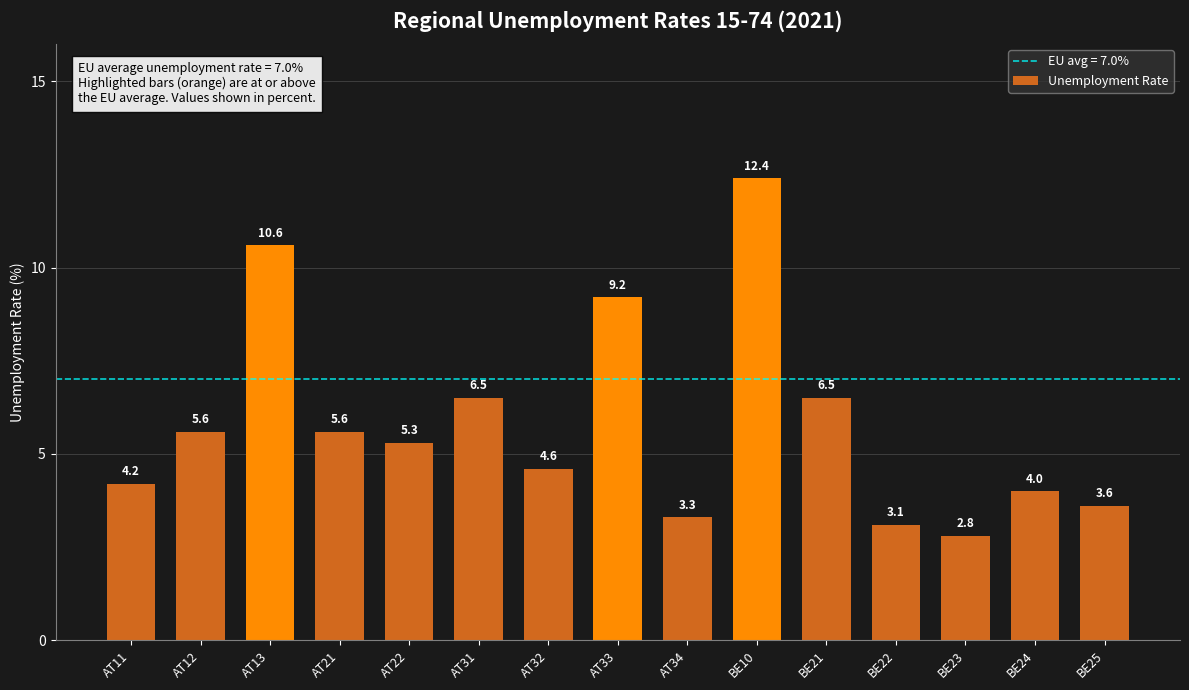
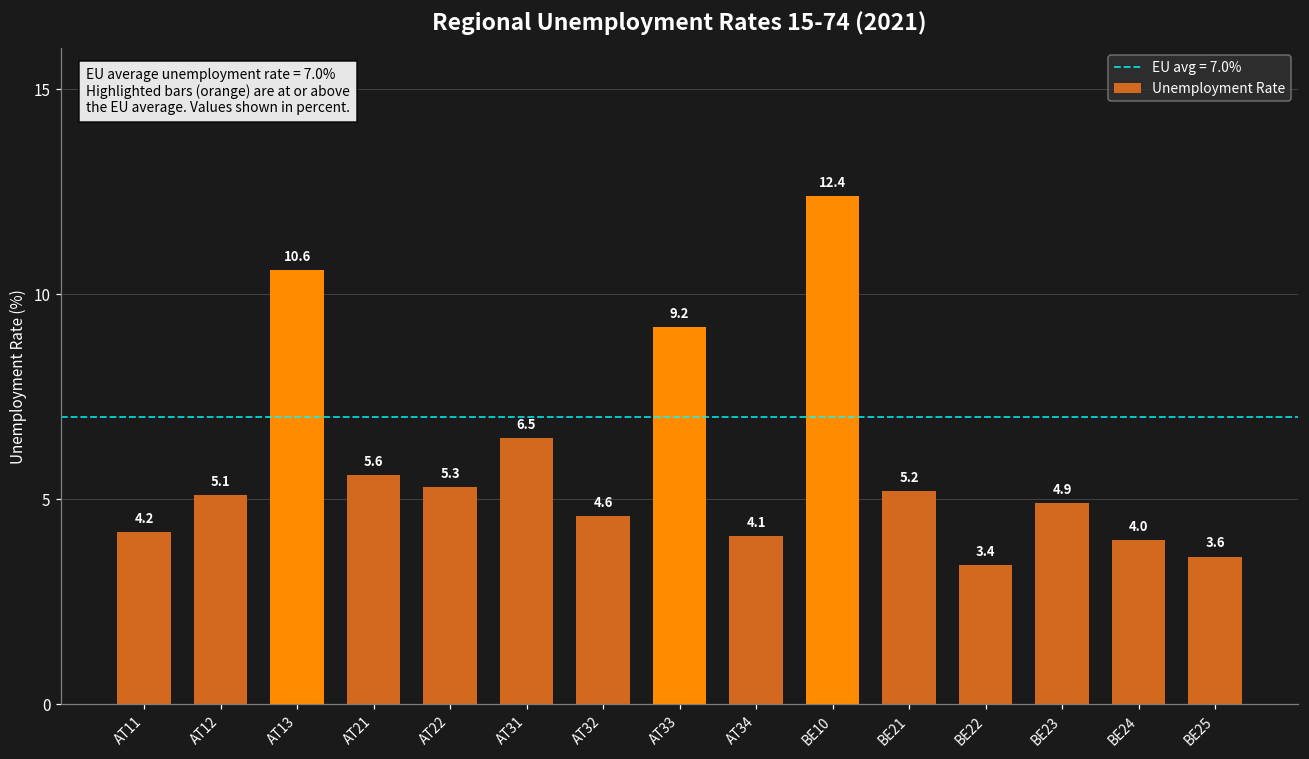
AT12: 5.6 -> 5.1
AT34: 3.3 -> 4.1
BE21: 6.5 -> 5.2
BE22: 3.1 -> 3.4
BE23: 2.8 -> 4.9
